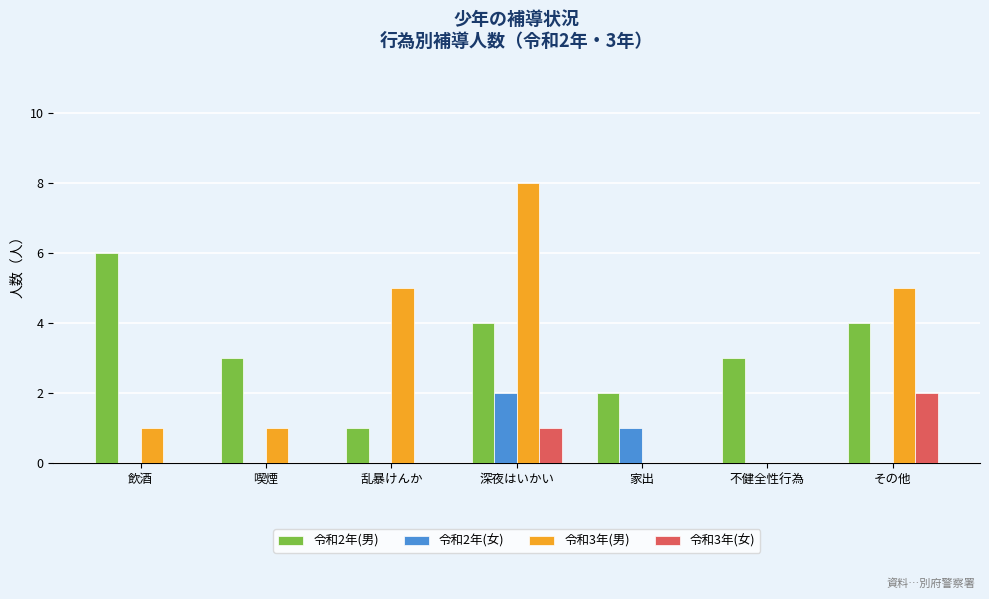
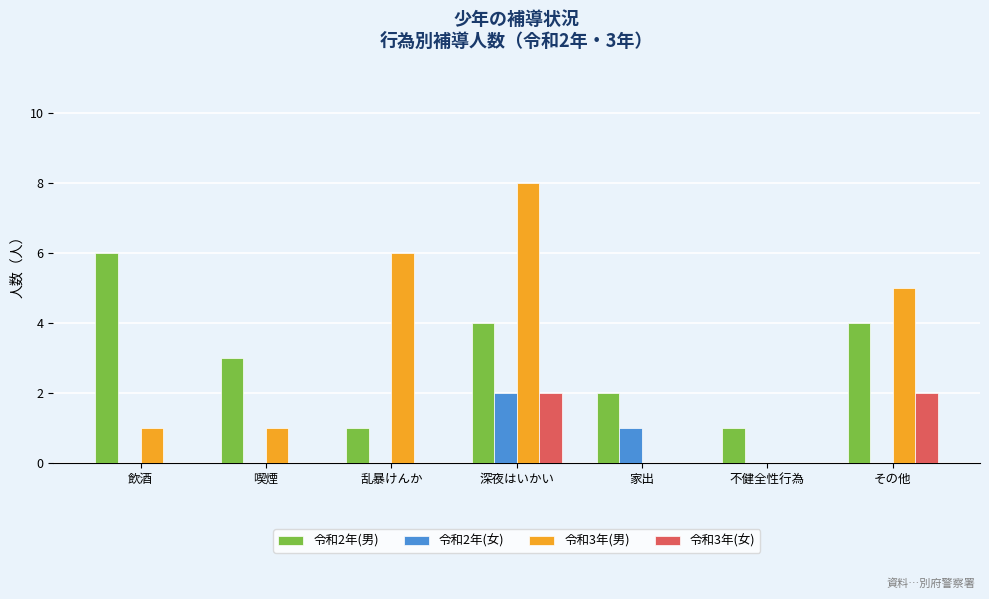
令和3年(男), 乱暴けんか: 5 -> 6
令和3年(女), 深夜はいかい: 1 -> 2
令和2年(男), 不健全性行為: 3 -> 1
